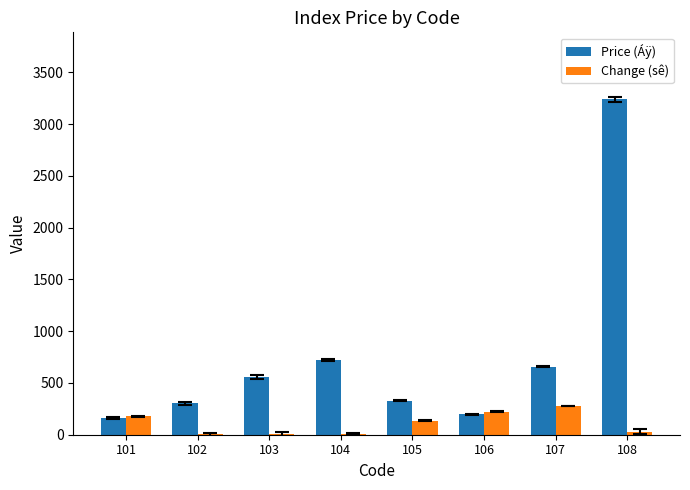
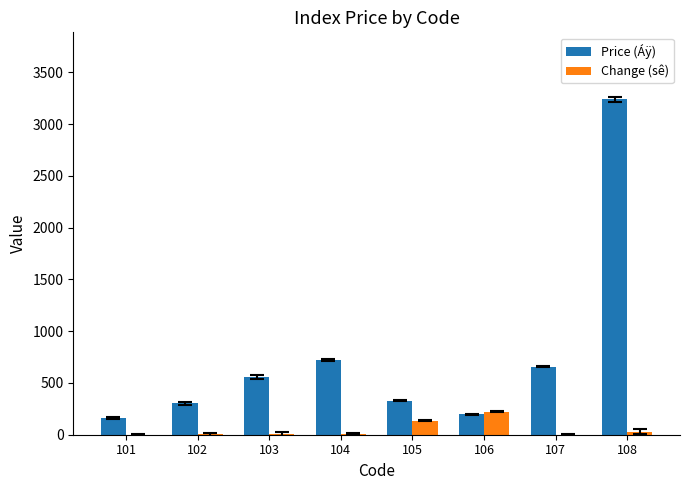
Change (sê), 101: 180 -> 0
Change (sê), 107: 280 -> 0
